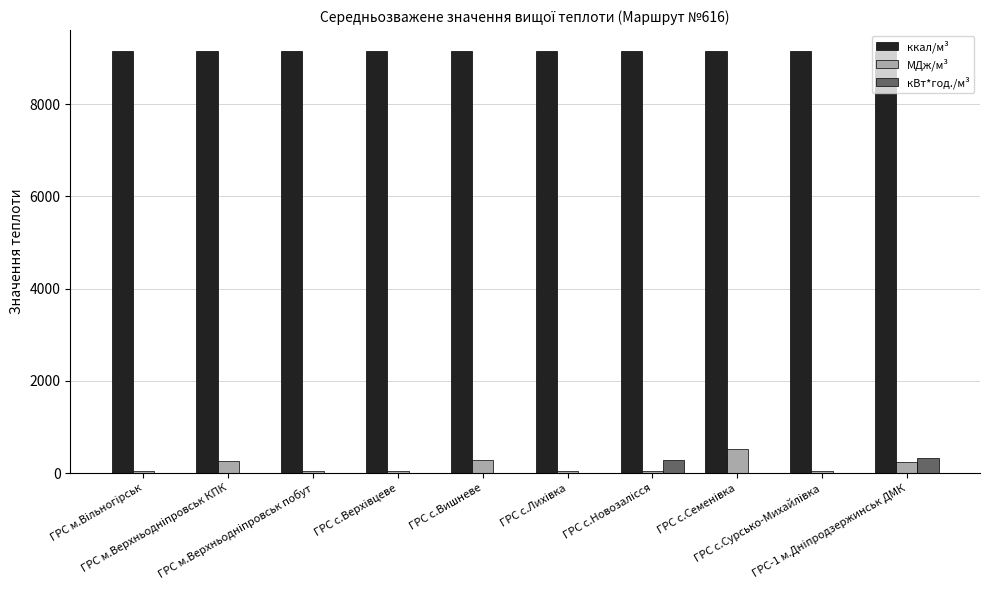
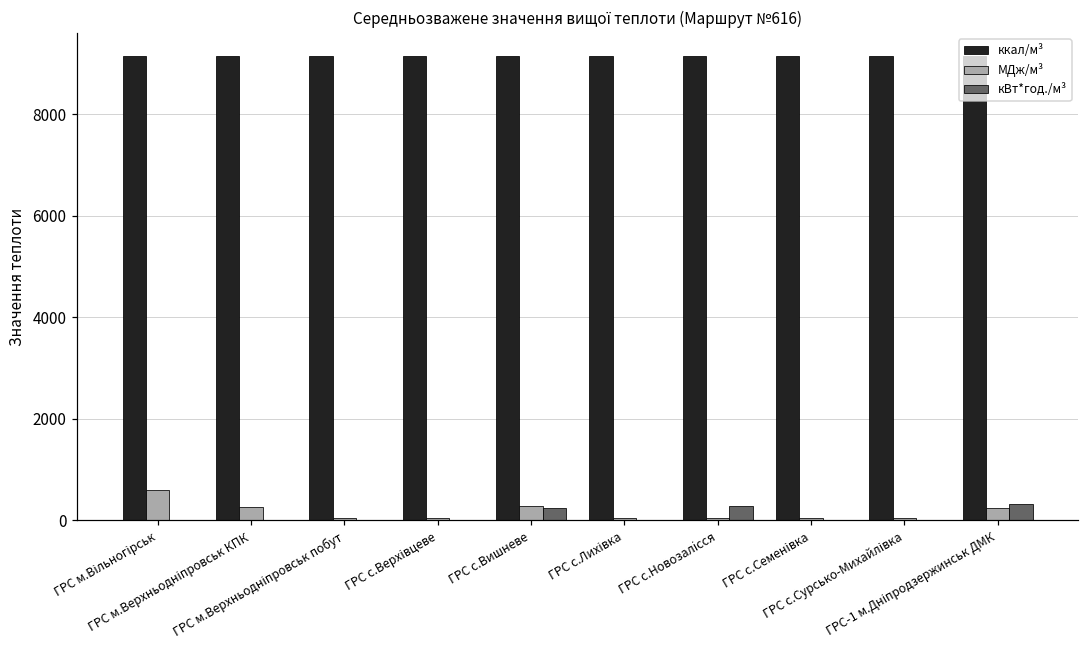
МДж/м³, ГРС м.Вільногірськ: 0 -> 600
кВт*год./м³, ГРС с.Вишневе: 0 -> 200
МДж/м³, ГРС с.Семенівка: 500 -> 0
